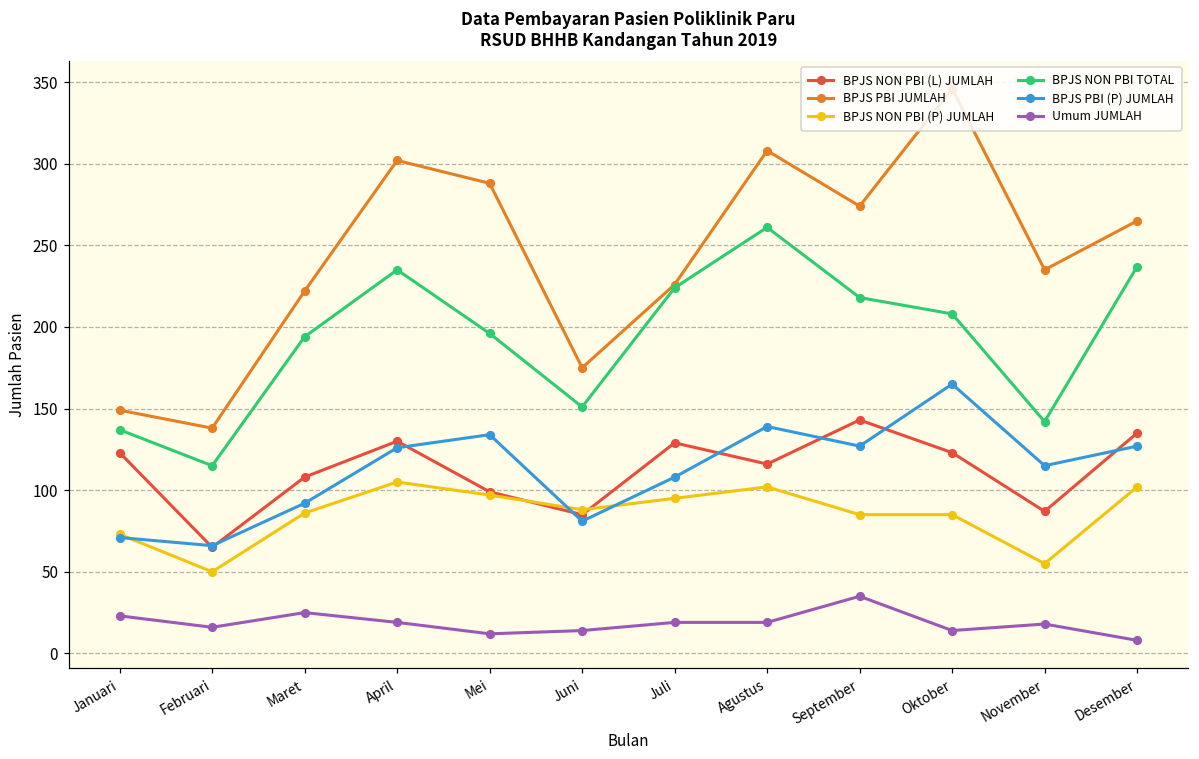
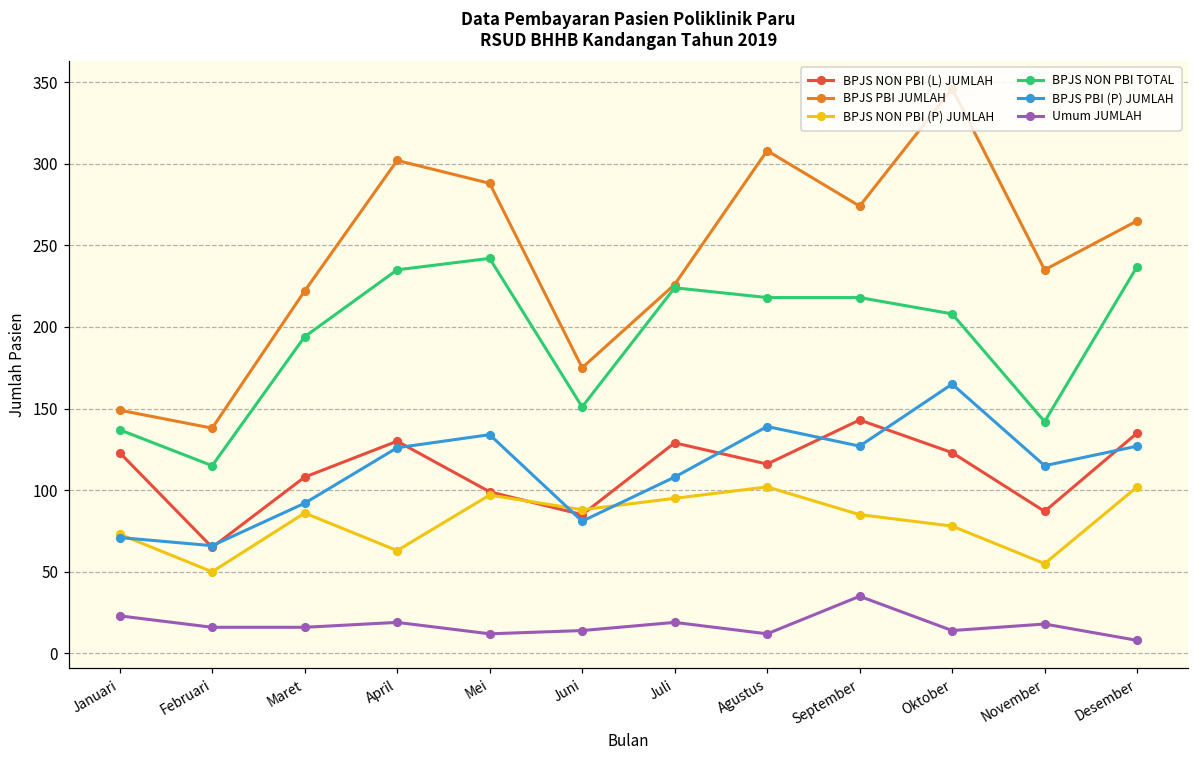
Umum JUMLAH, Maret: 25 -> 16
BPJS NON PBI (P) JUMLAH, April: 105 -> 63
BPJS NON PBI TOTAL, Mei: 196 -> 242
BPJS NON PBI TOTAL, Agustus: 261 -> 218
Umum JUMLAH, Agustus: 19 -> 12
BPJS NON PBI (P) JUMLAH, Oktober: 85 -> 78
